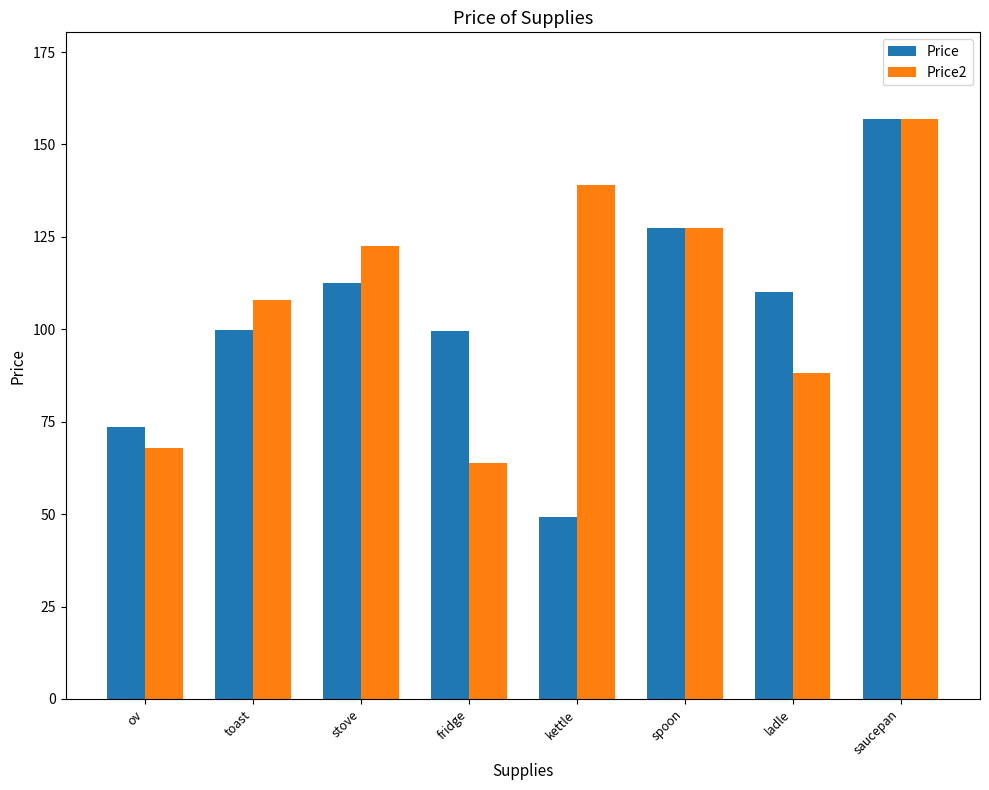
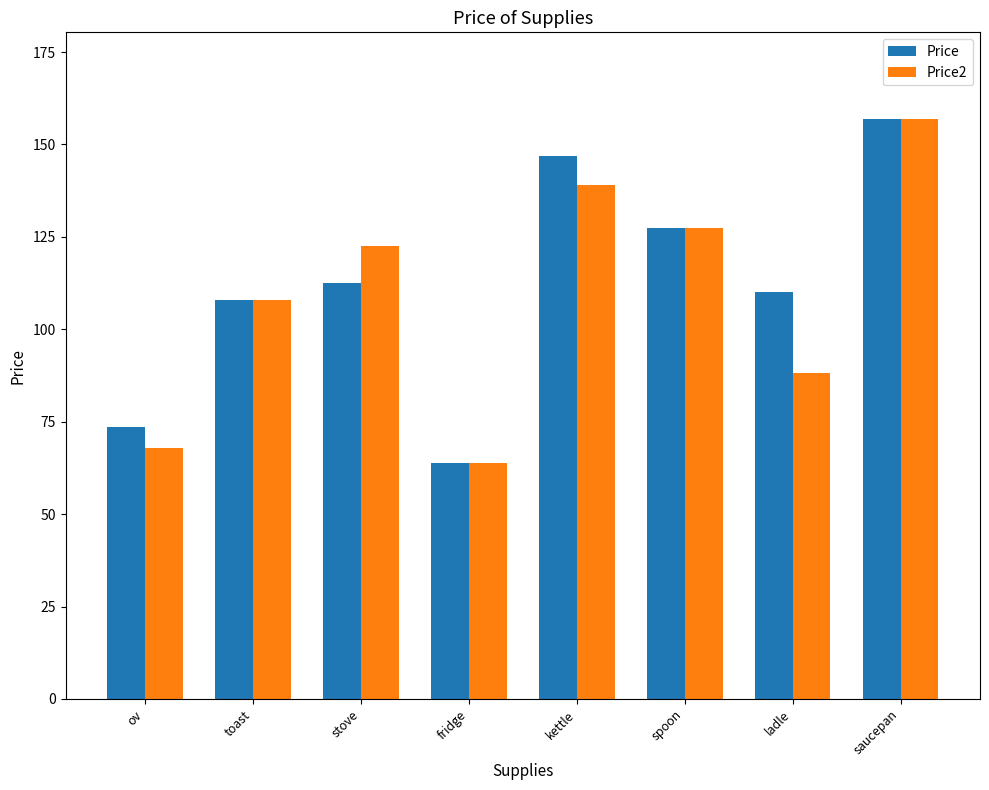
Price, toast: 100 -> 108
Price, fridge: 100 -> 64
Price, kettle: 49 -> 147
